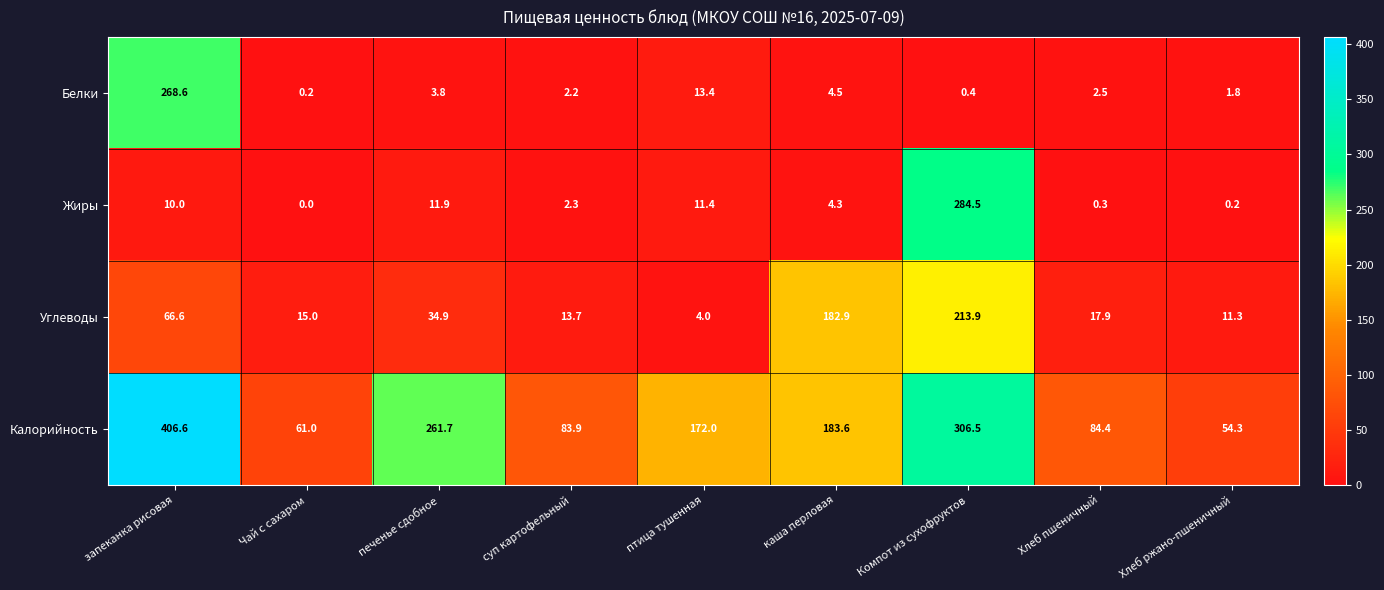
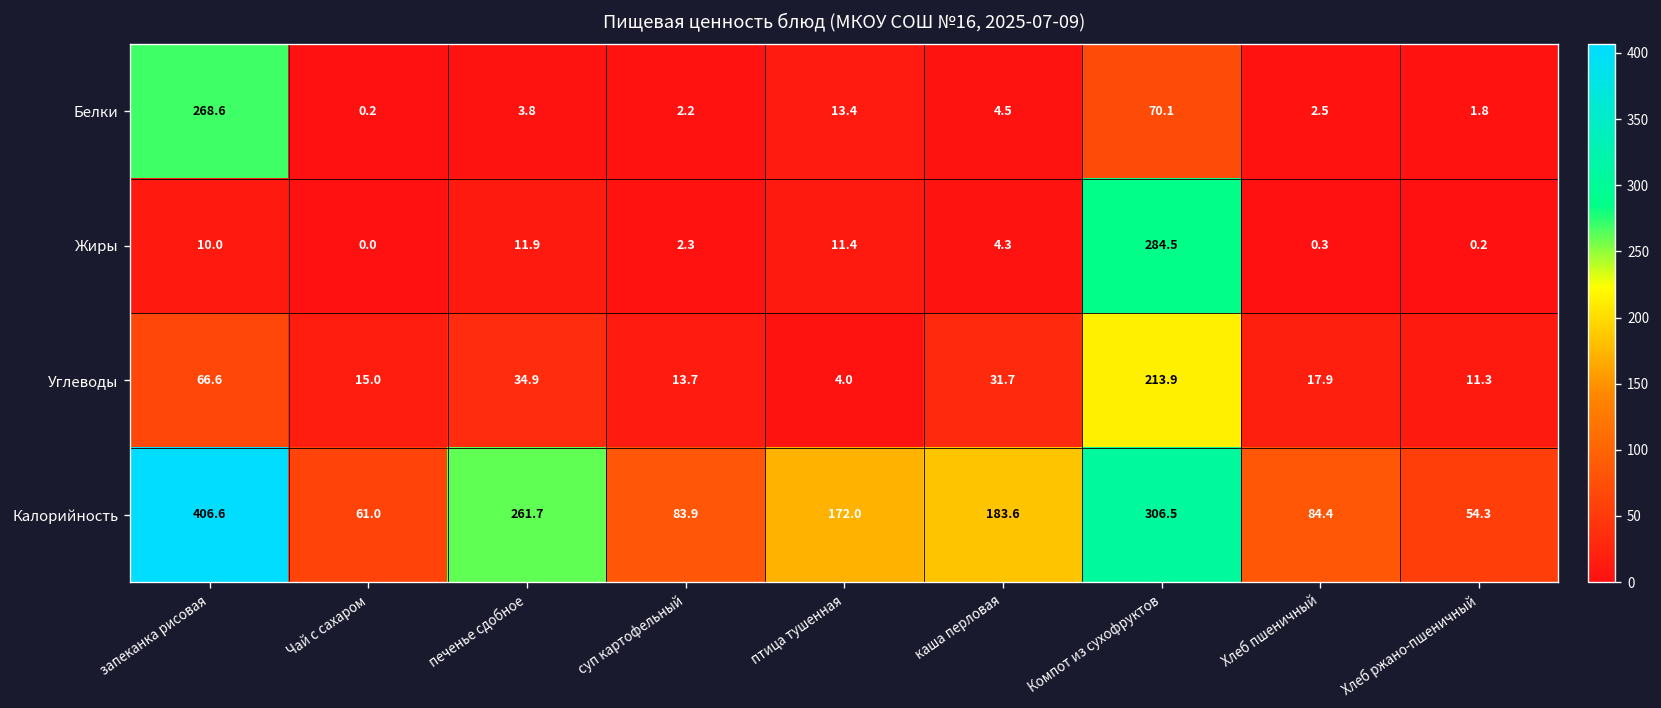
Белки, Компот из сухофруктов: 0.4 -> 70.1
Углеводы, каша перловая: 182.9 -> 31.7
